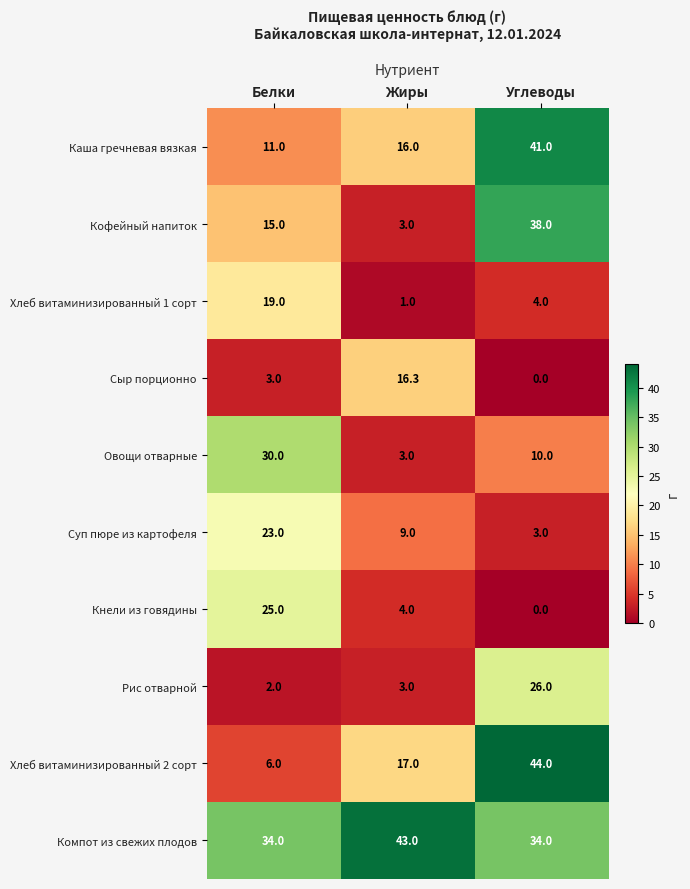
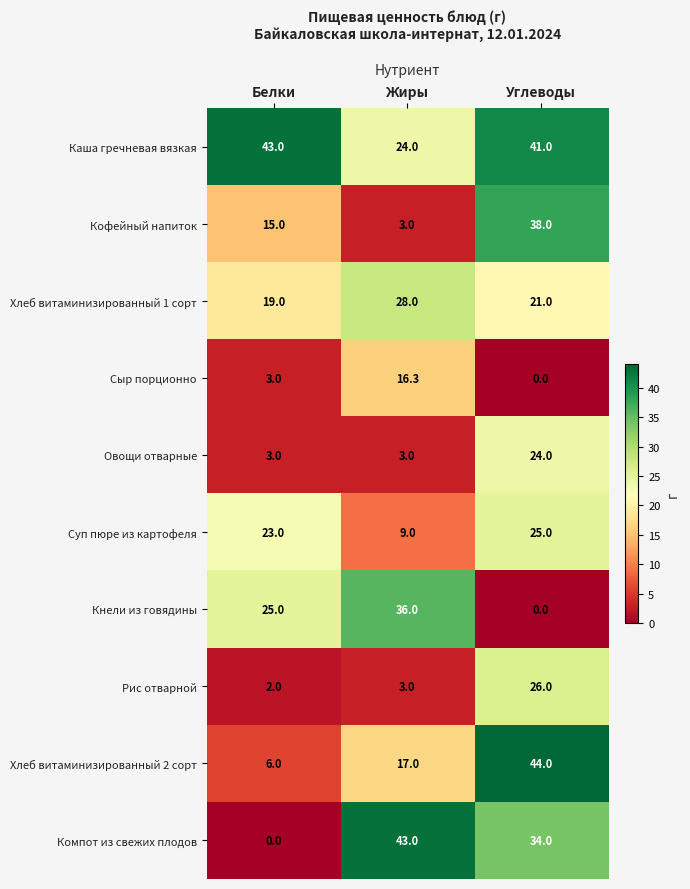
Каша гречневая вязкая, Белки: 11.0 -> 43.0
Каша гречневая вязкая, Жиры: 16.0 -> 24.0
Хлеб витаминизированный 1 сорт, Жиры: 1.0 -> 28.0
Хлеб витаминизированный 1 сорт, Углеводы: 4.0 -> 21.0
Овощи отварные, Белки: 30.0 -> 3.0
Овощи отварные, Углеводы: 10.0 -> 24.0
Суп пюре из картофеля, Углеводы: 3.0 -> 25.0
Кнели из говядины, Жиры: 4.0 -> 36.0
Компот из свежих плодов, Белки: 34.0 -> 0.0
